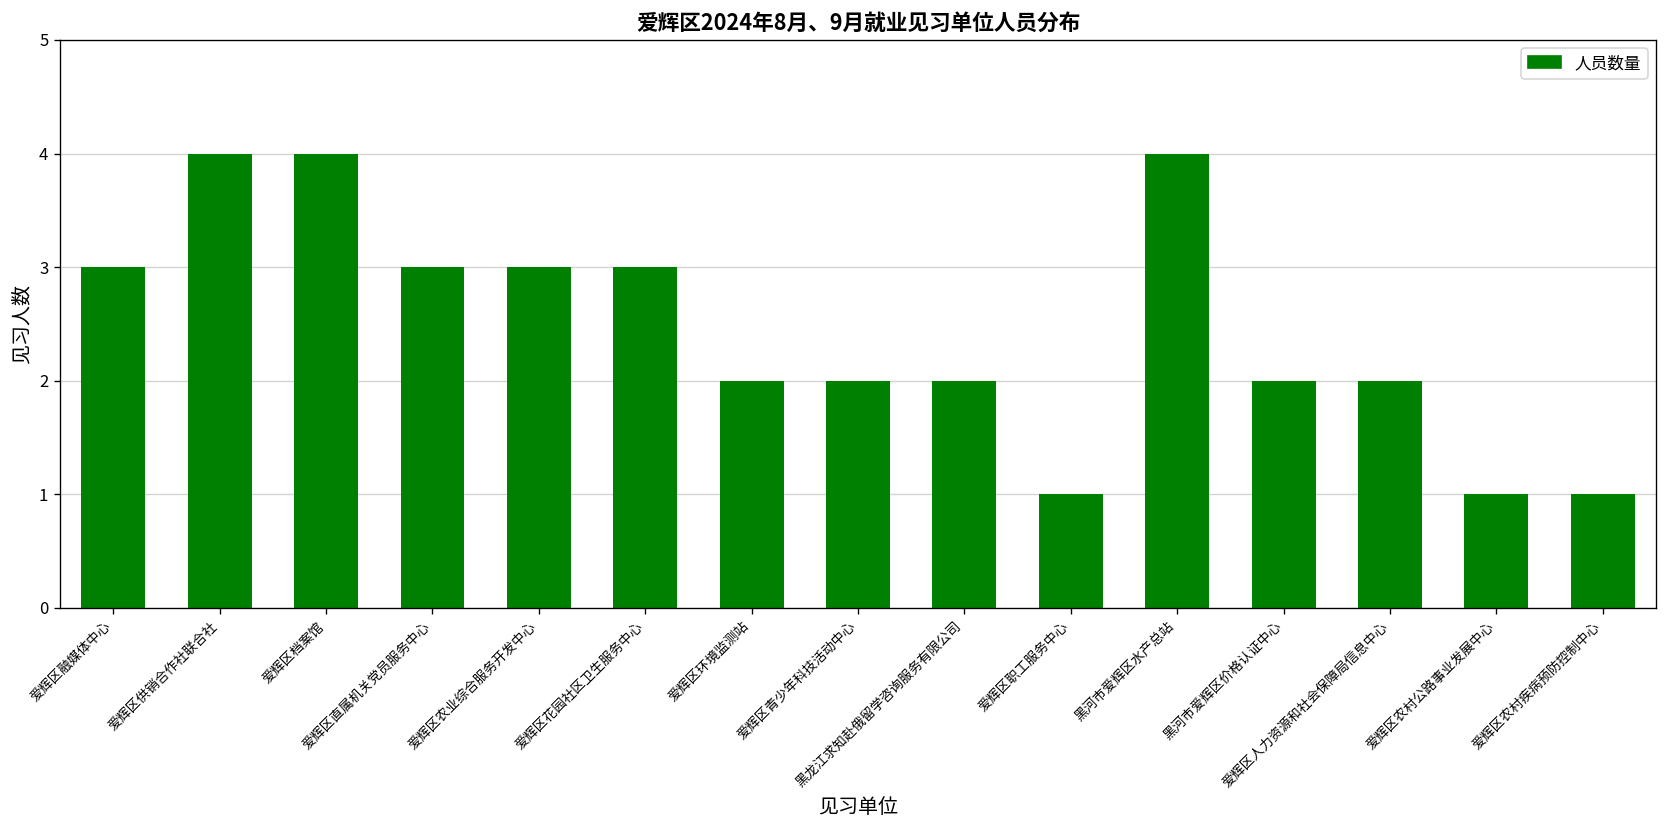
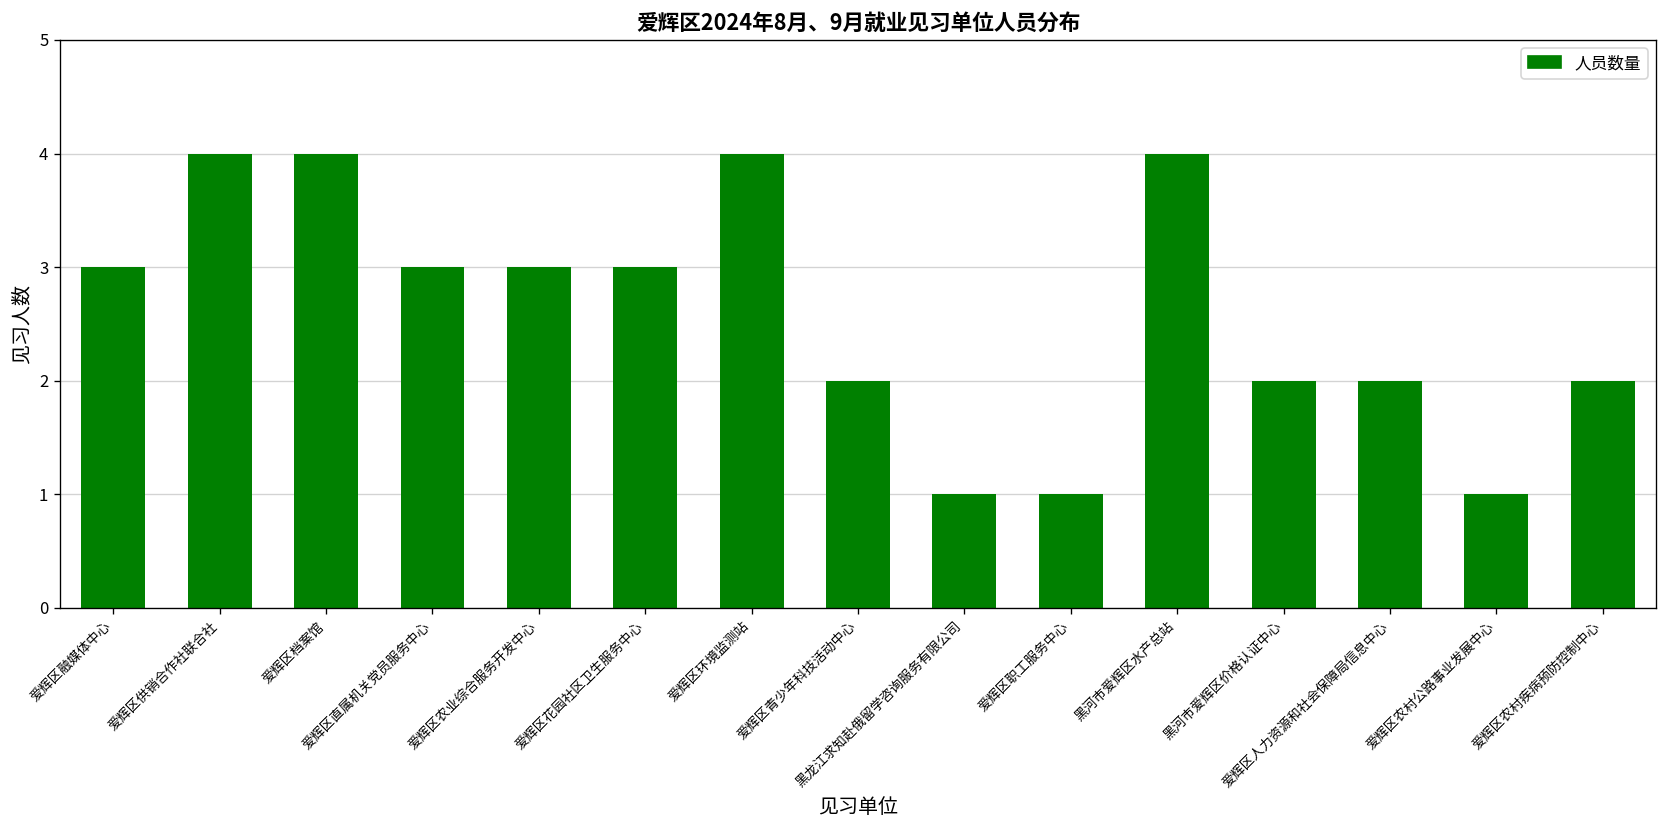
爱辉区环境监测站: 2 -> 4
黑龙江求知赴俄留学咨询服务有限公司: 2 -> 1
爱辉区农村疾病预防控制中心: 1 -> 2
